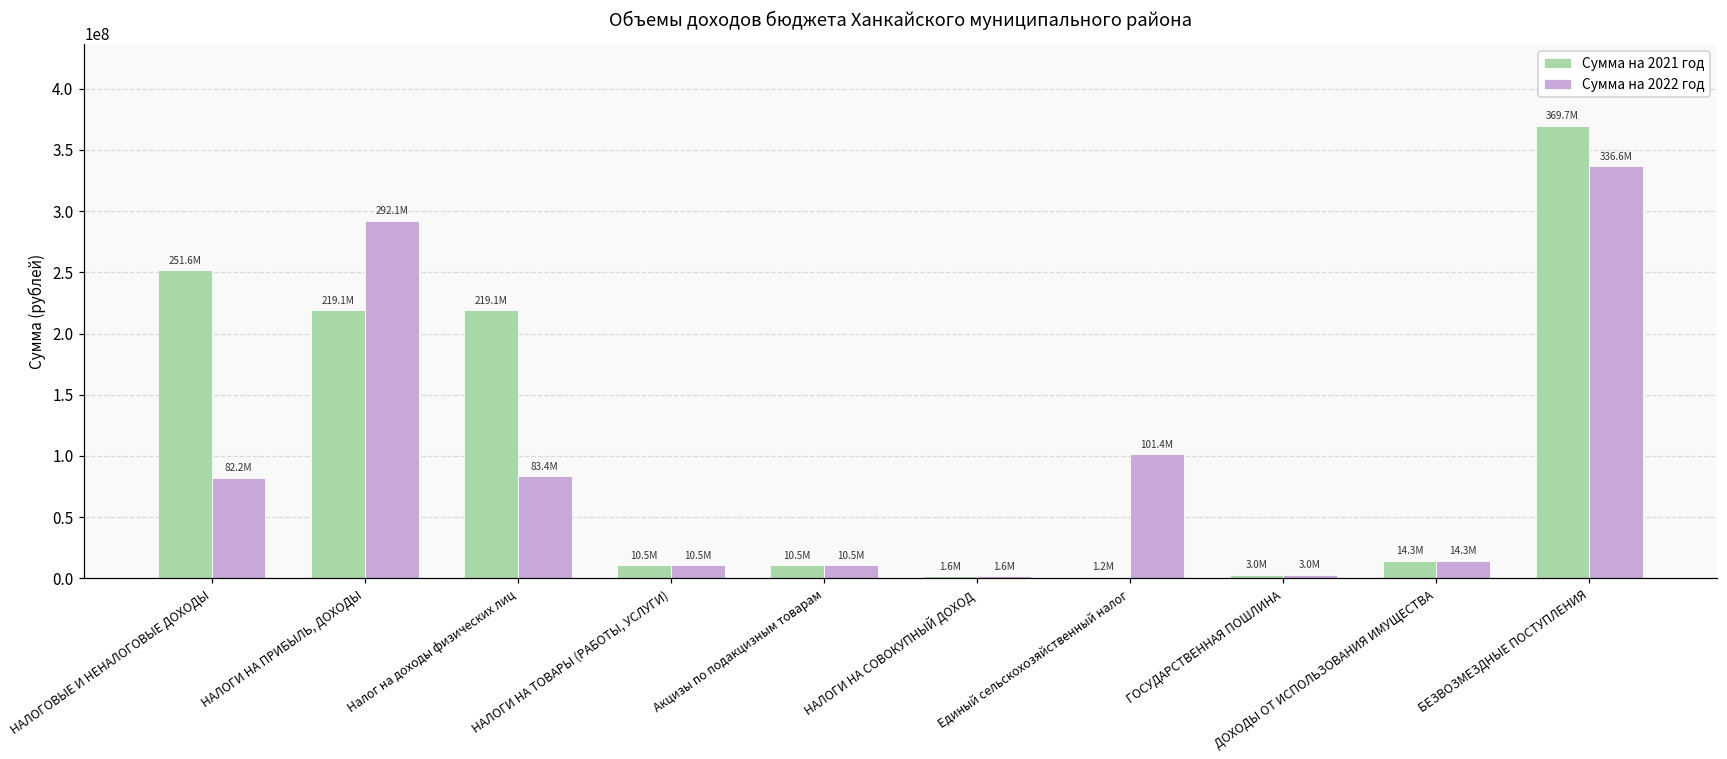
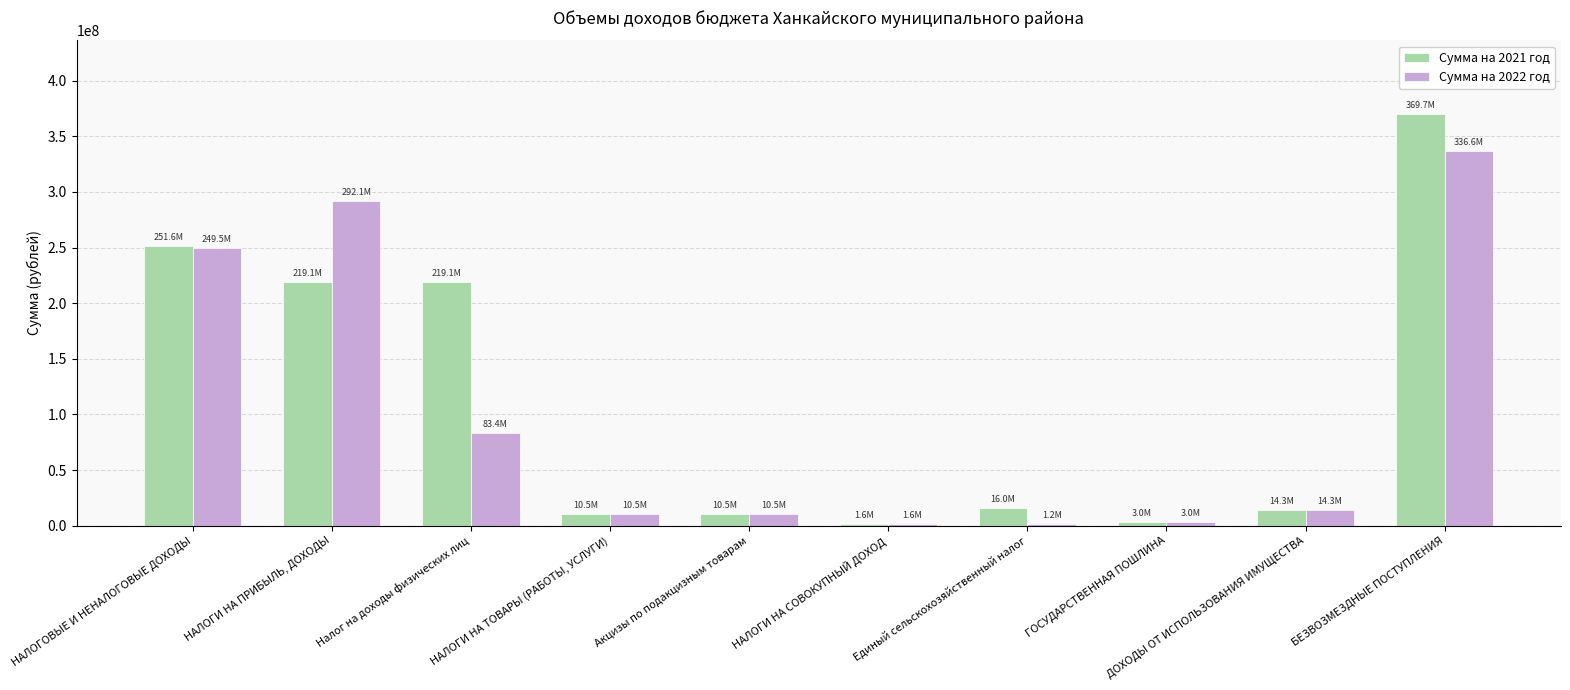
Сумма на 2022 год, НАЛОГОВЫЕ И НЕНАЛОГОВЫЕ ДОХОДЫ: 82.2M -> 249.5M
Сумма на 2021 год, Единый сельскохозяйственный налог: 1.2M -> 16.0M
Сумма на 2022 год, Единый сельскохозяйственный налог: 101.4M -> 1.2M
